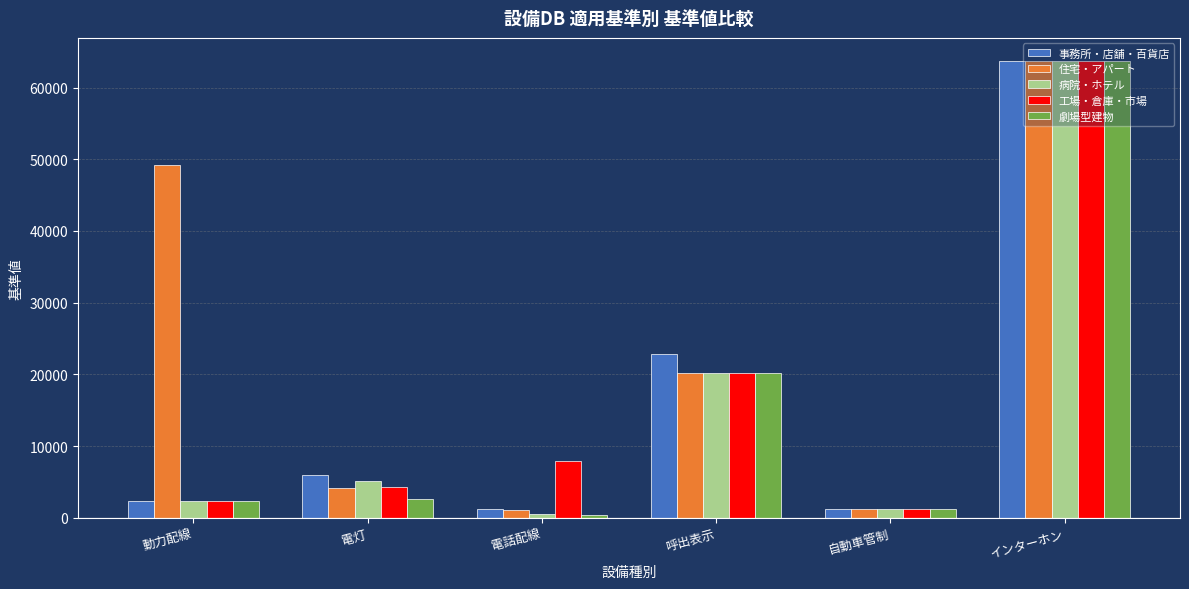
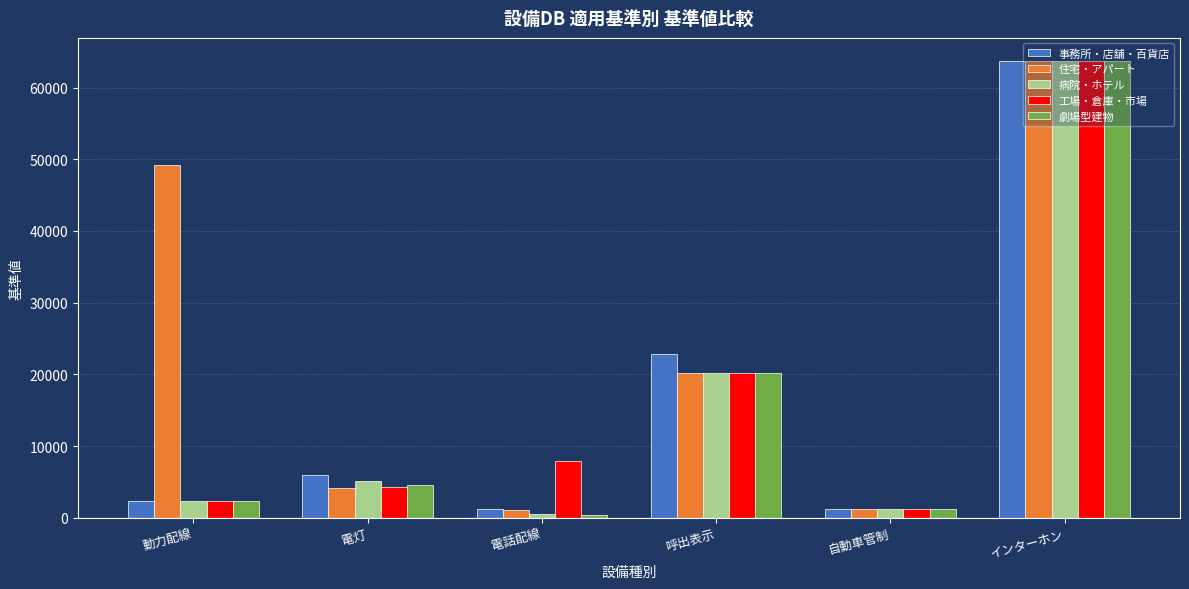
劇場型建物, 電灯: 3000 -> 5000
